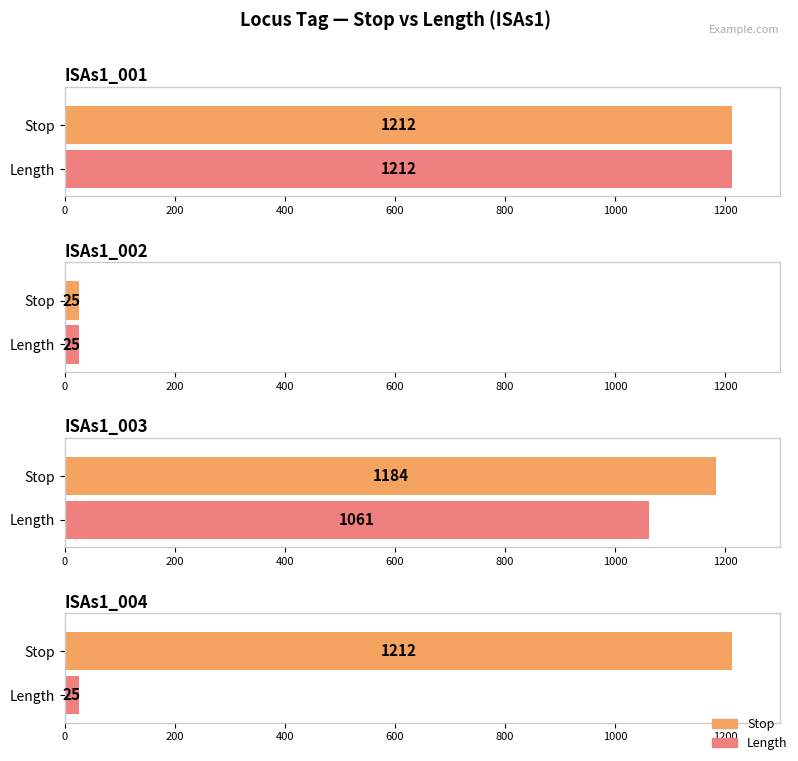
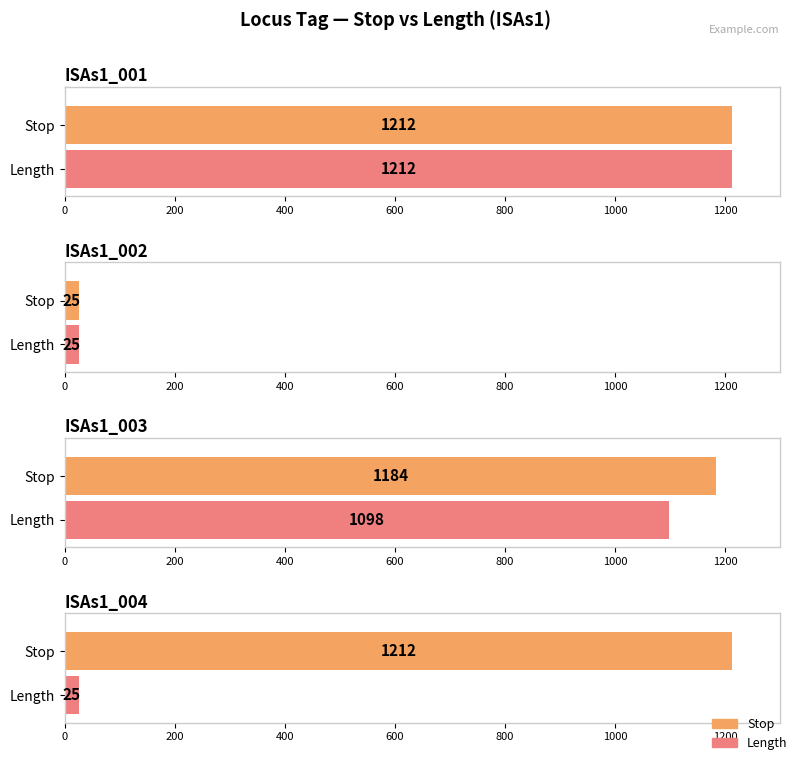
ISAs1_003, Length: 1061 -> 1098
